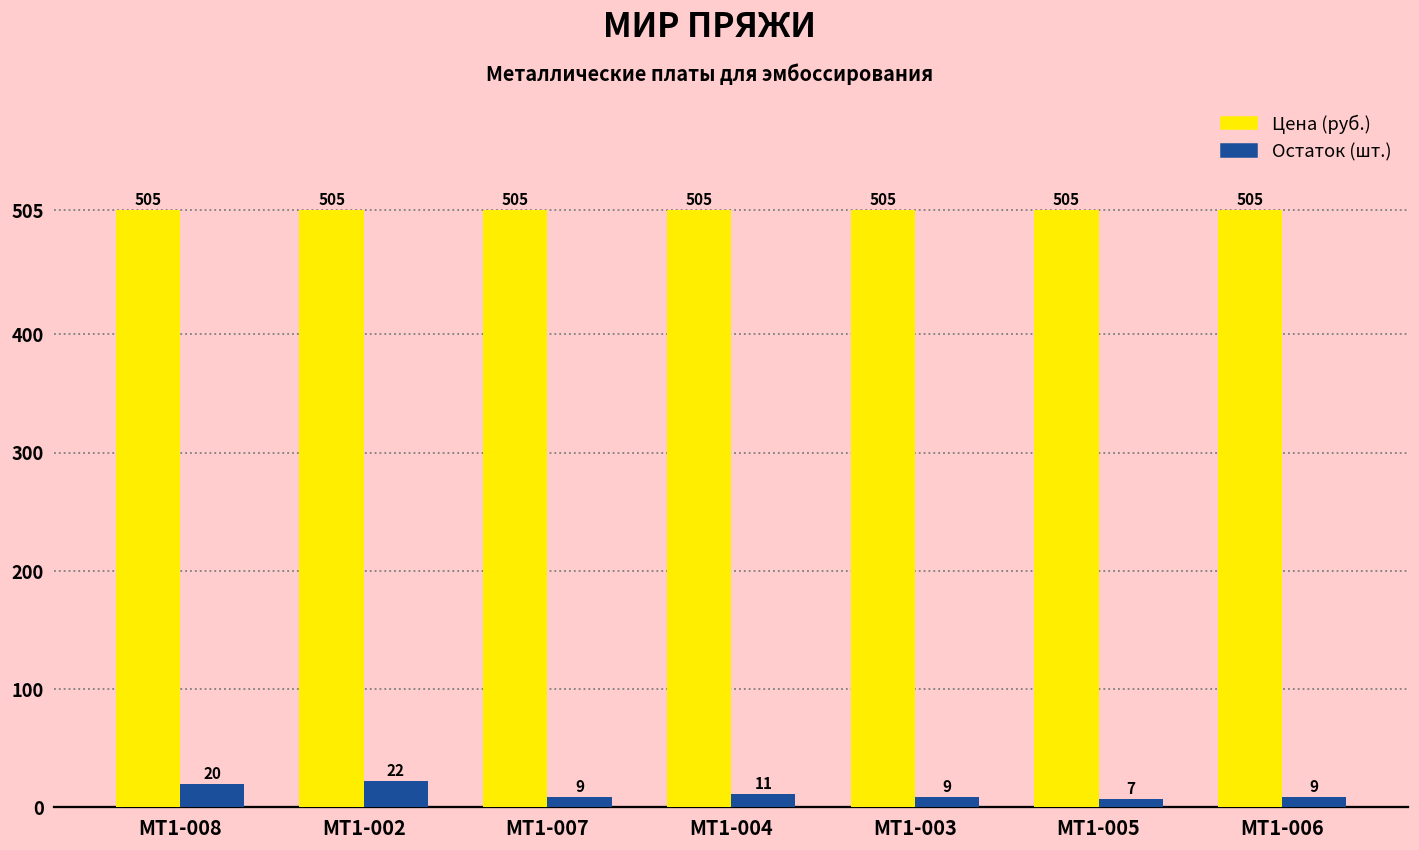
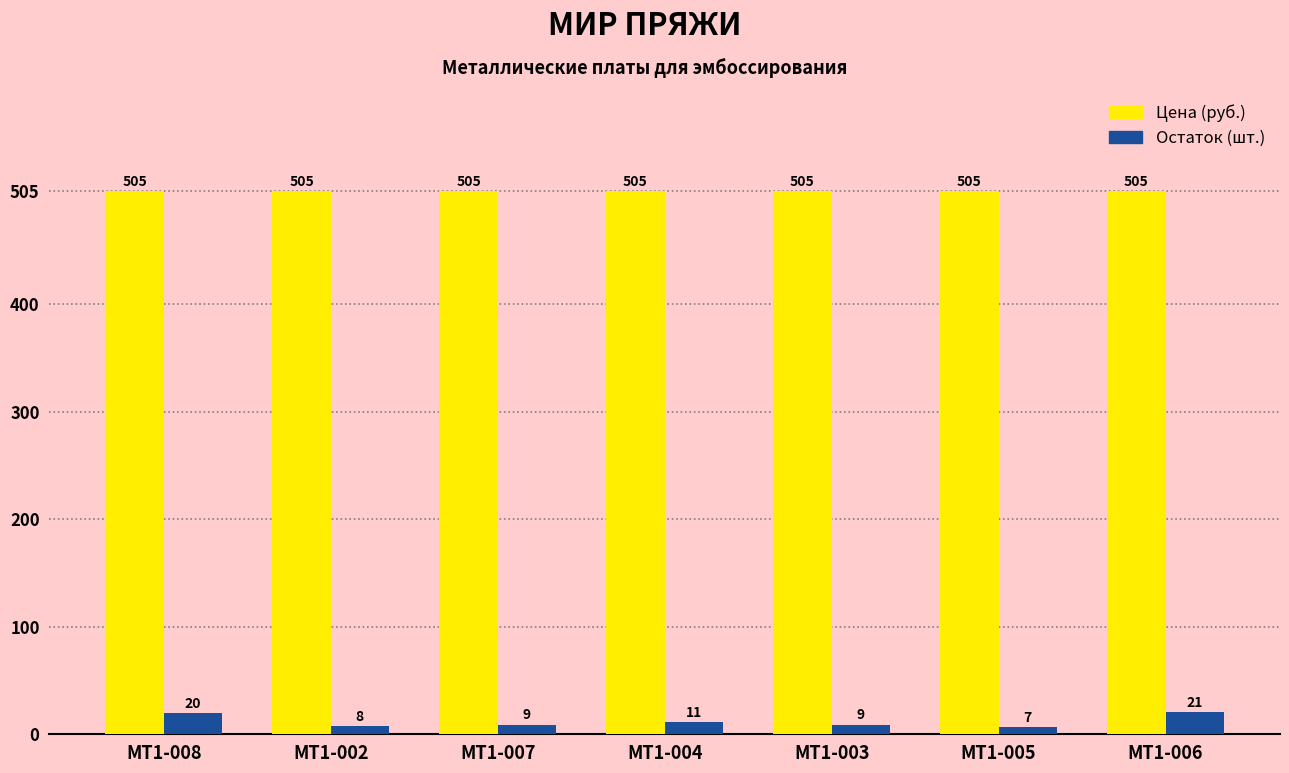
Остаток (шт.), MT1-002: 22 -> 8
Остаток (шт.), MT1-006: 9 -> 21
